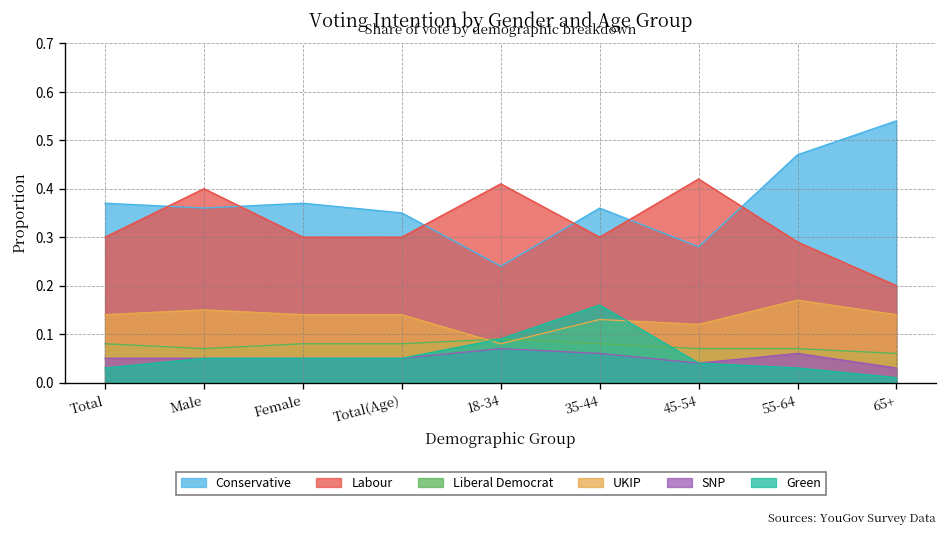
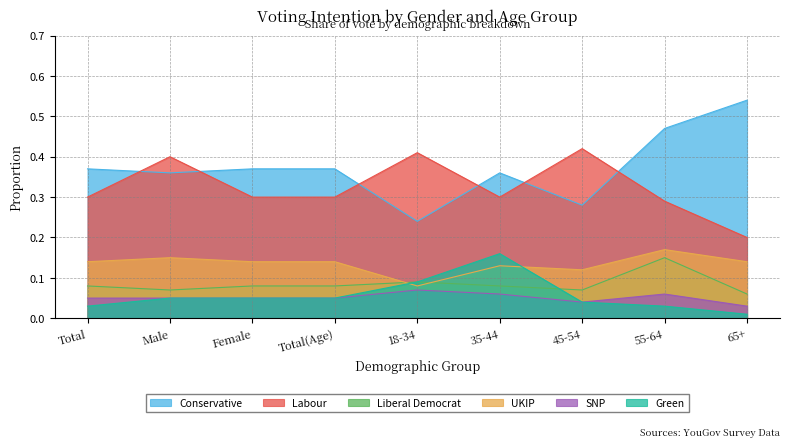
Conservative, Total(Age): 0.35 -> 0.37
Liberal Democrat, 55-64: 0.07 -> 0.15
